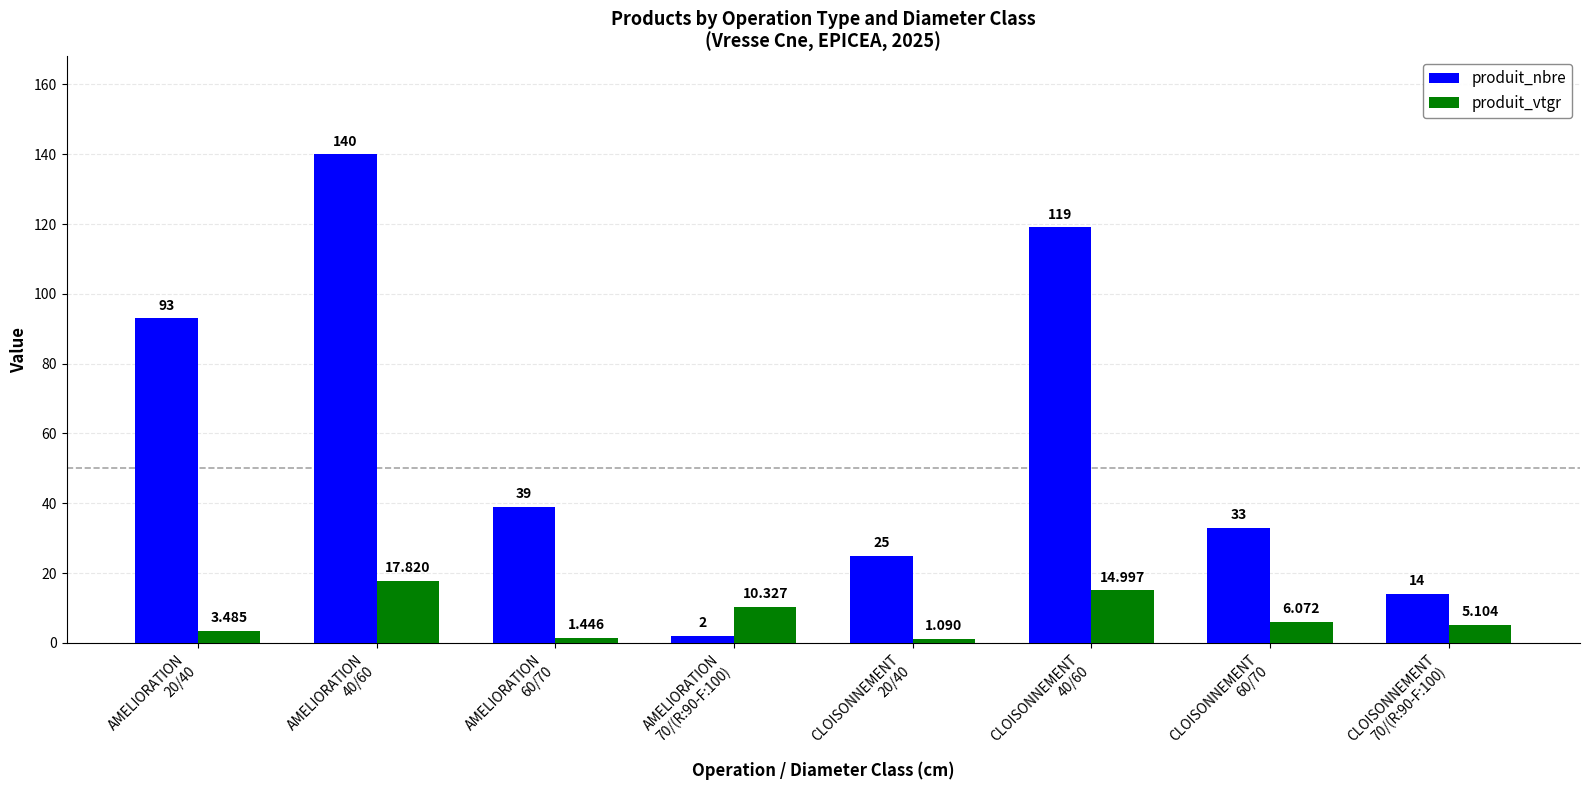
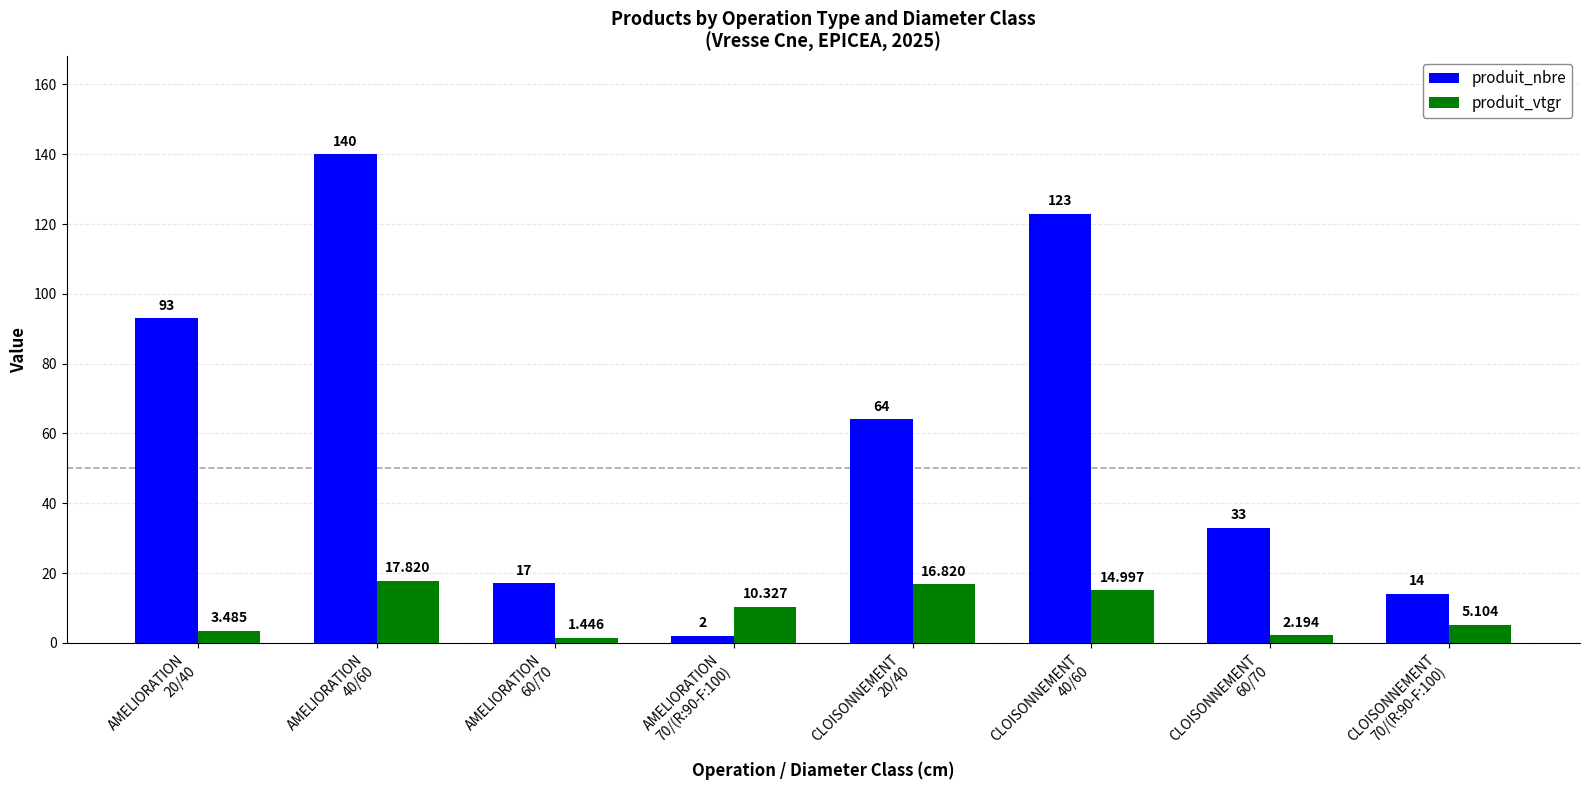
produit_nbre, AMELIORATION 60/70: 39 -> 17
produit_nbre, CLOISONNEMENT 20/40: 25 -> 64
produit_vtgr, CLOISONNEMENT 20/40: 1.090 -> 16.820
produit_nbre, CLOISONNEMENT 40/60: 119 -> 123
produit_vtgr, CLOISONNEMENT 60/70: 6.072 -> 2.194
